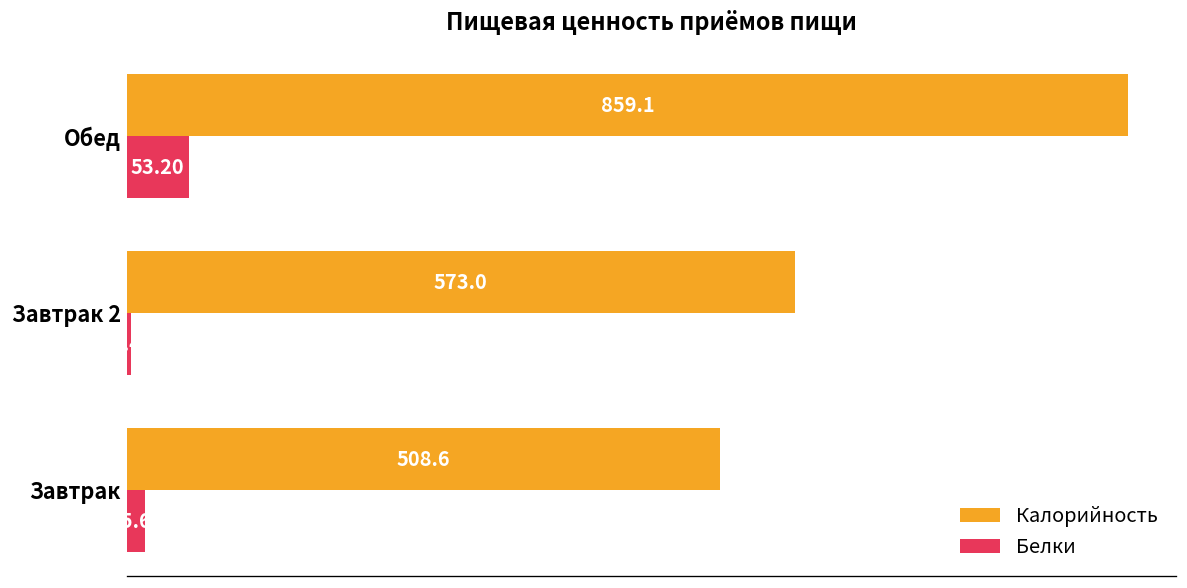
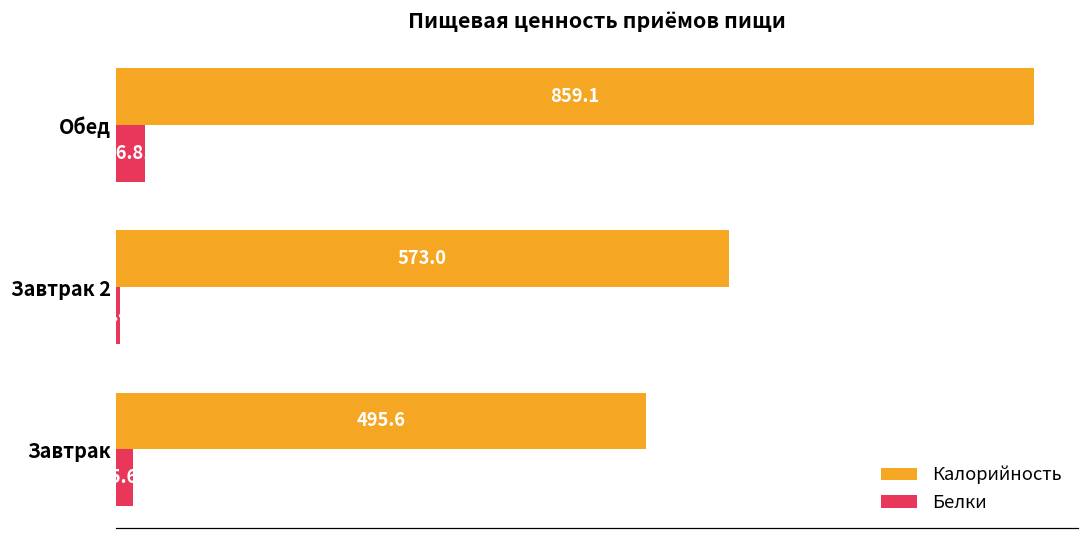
Белки, Обед: 53.20 -> 26.81
Калорийность, Завтрак: 508.6 -> 495.6
